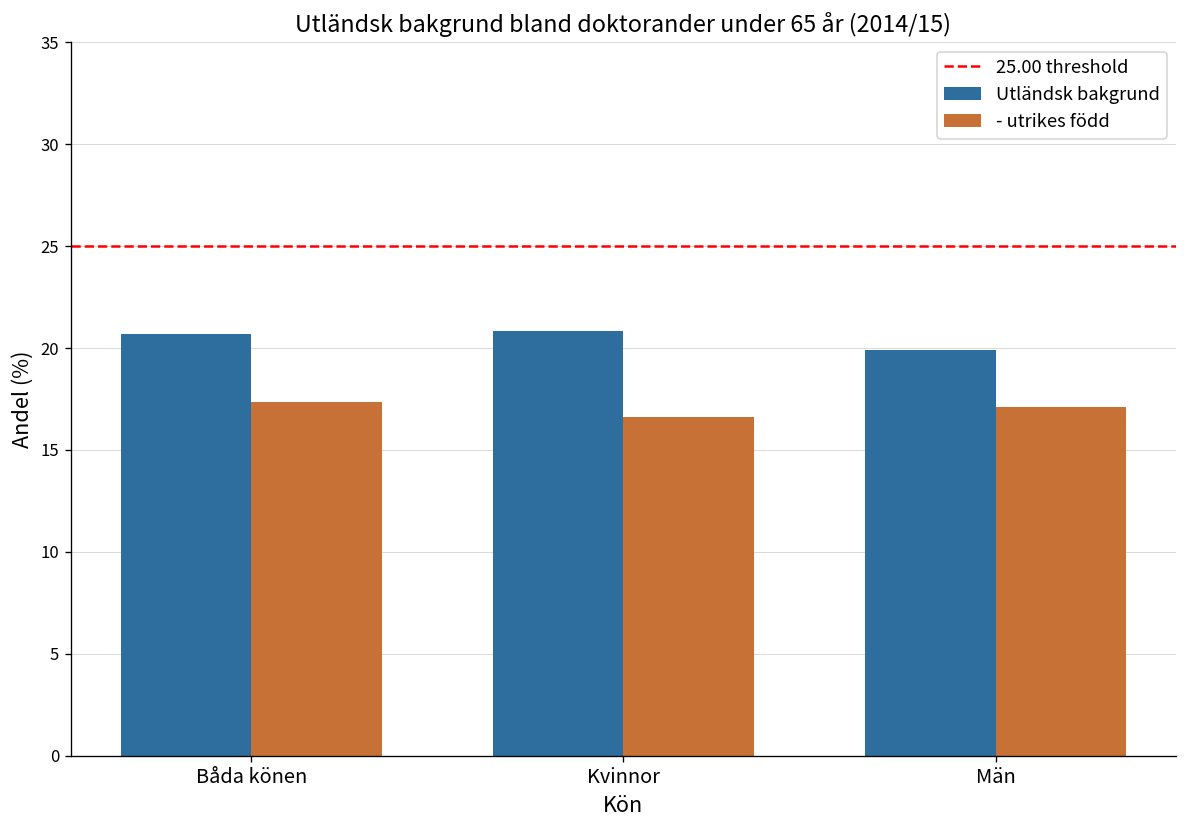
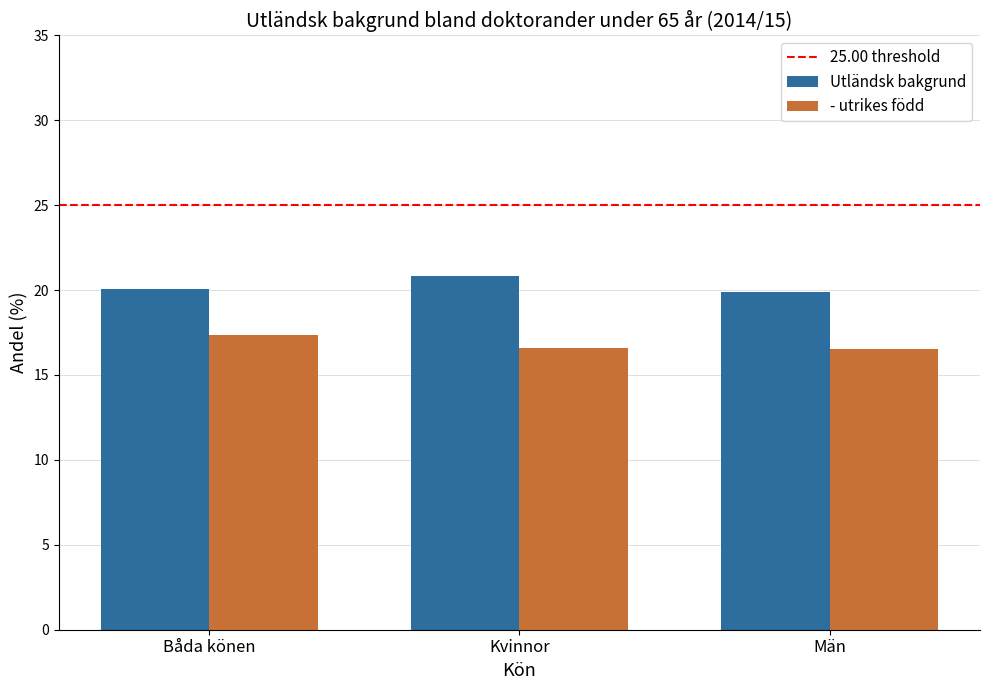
Utländsk bakgrund, Båda könen: 20.7 -> 20.1
- utrikes född, Män: 17.1 -> 16.6
